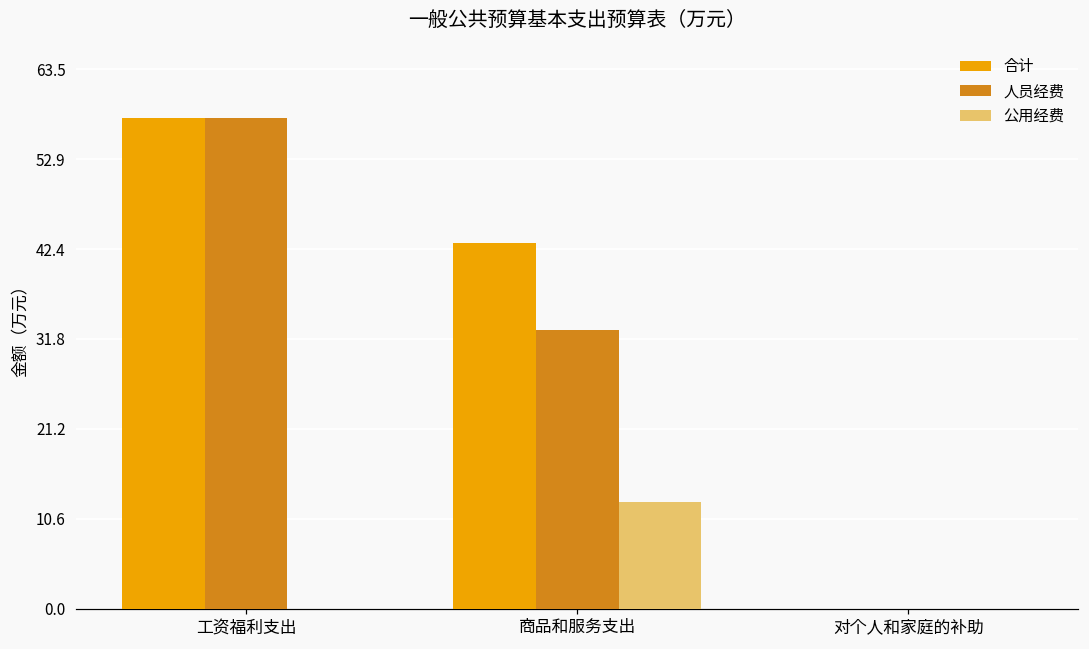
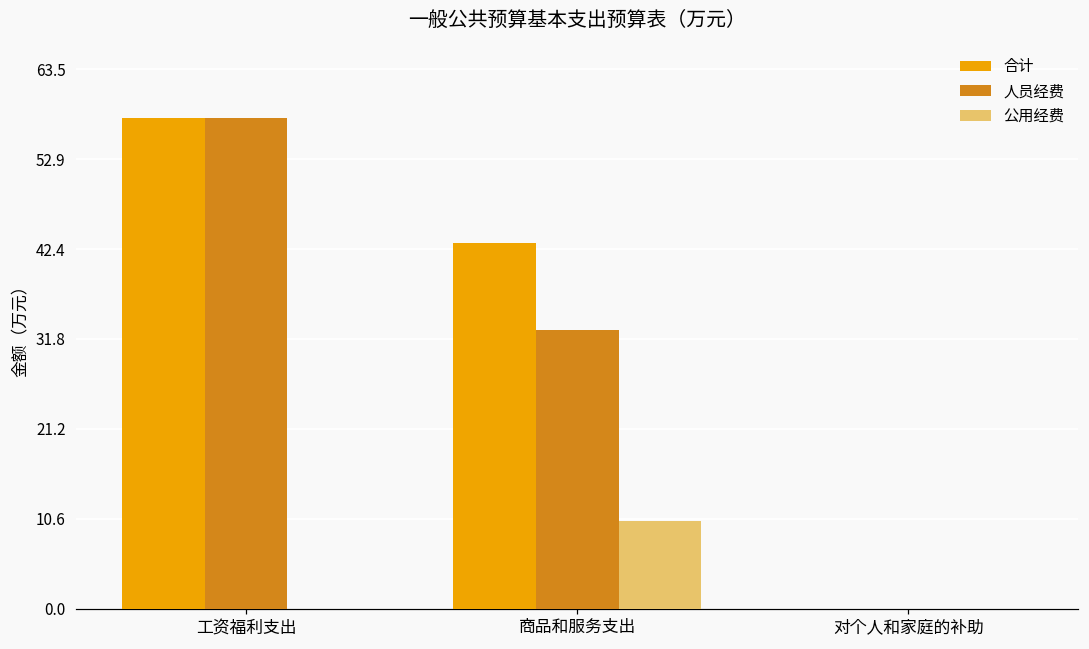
公用经费, 商品和服务支出: 13 -> 10
